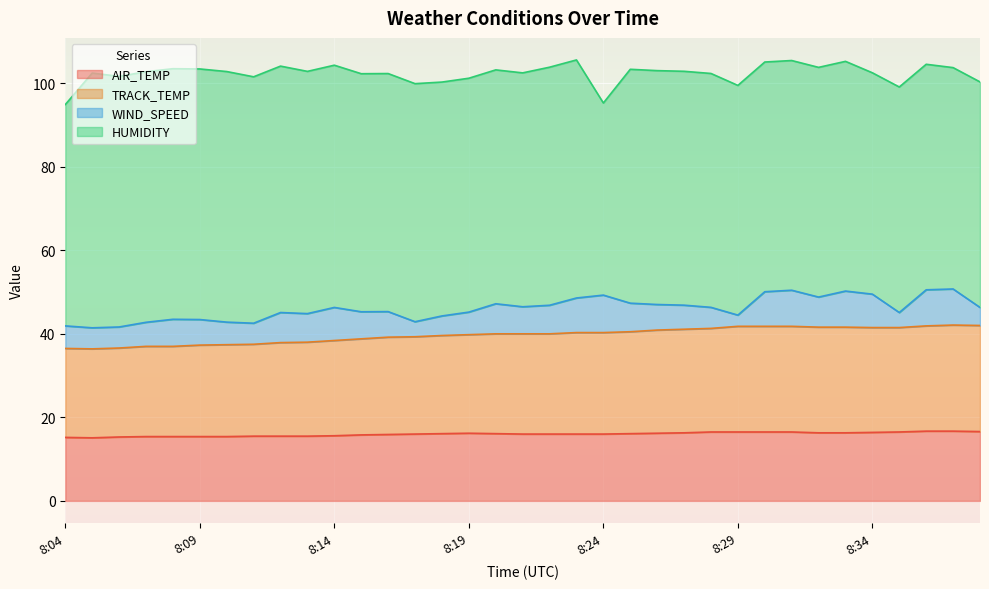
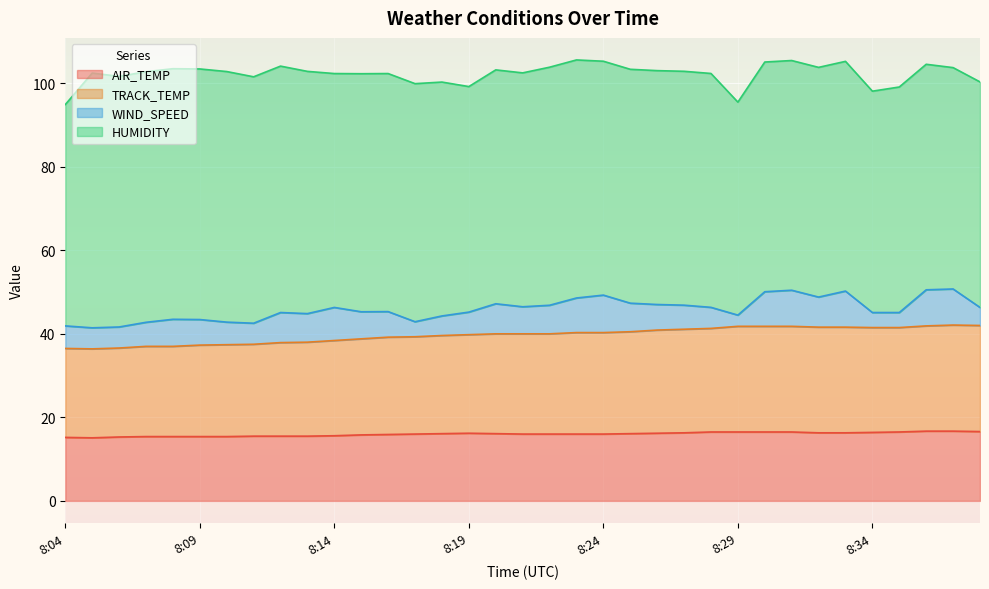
HUMIDITY, 8:14: 58 -> 56
HUMIDITY, 8:19: 56 -> 54
HUMIDITY, 8:24: 46 -> 56
HUMIDITY, 8:29: 55 -> 51
WIND_SPEED, 8:34: 8 -> 4
